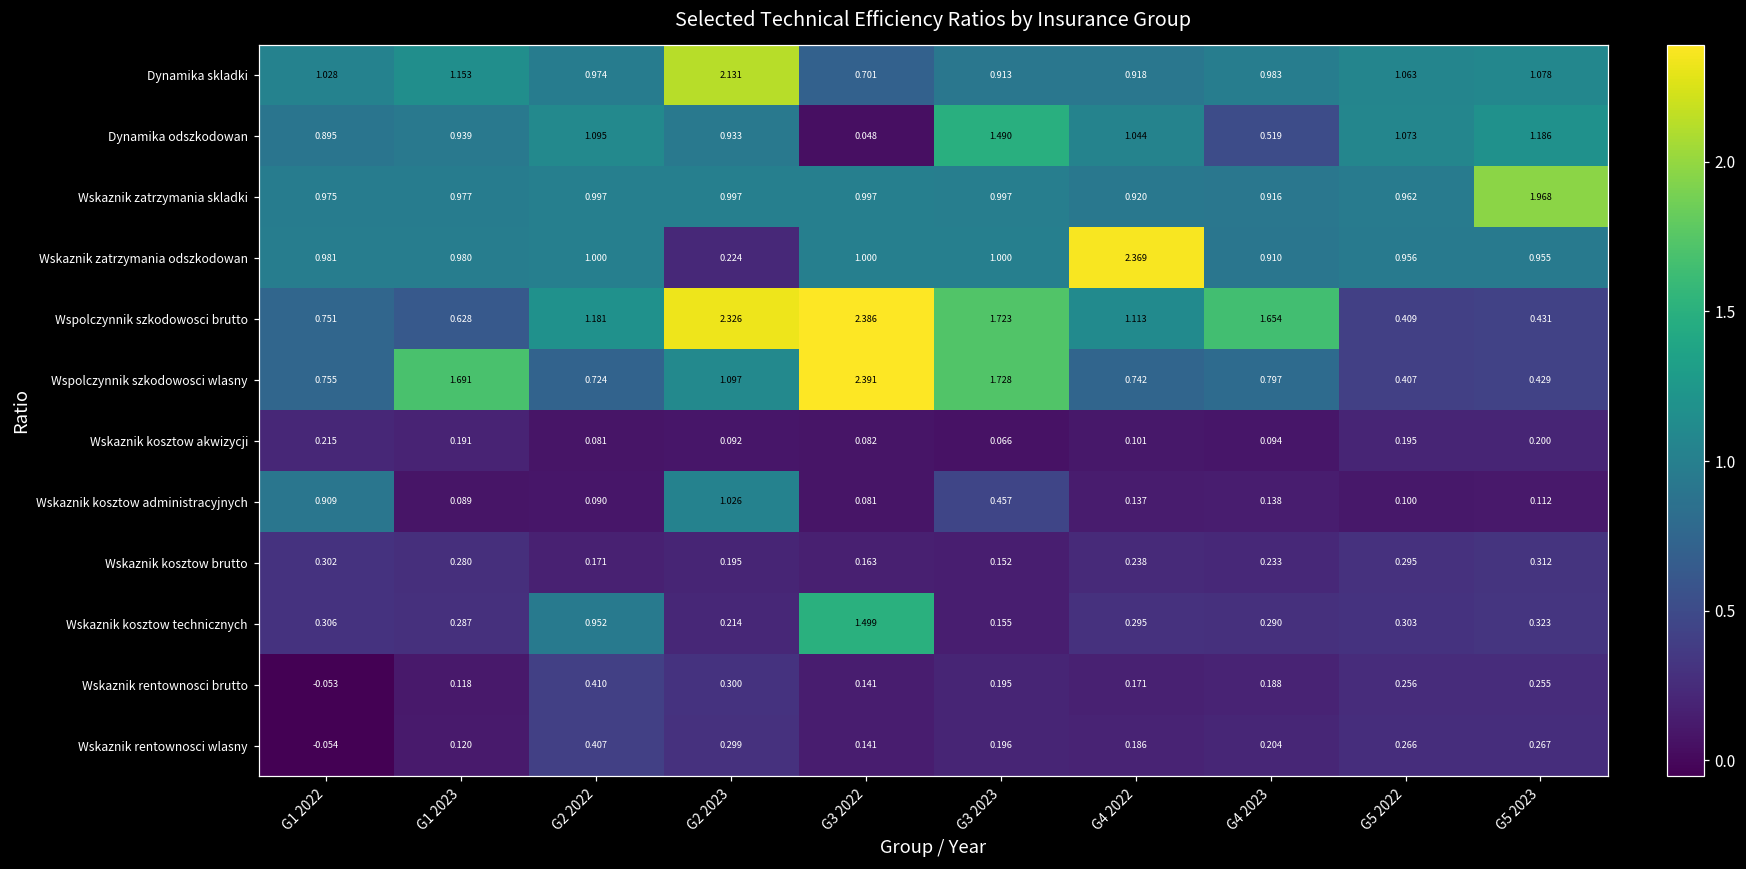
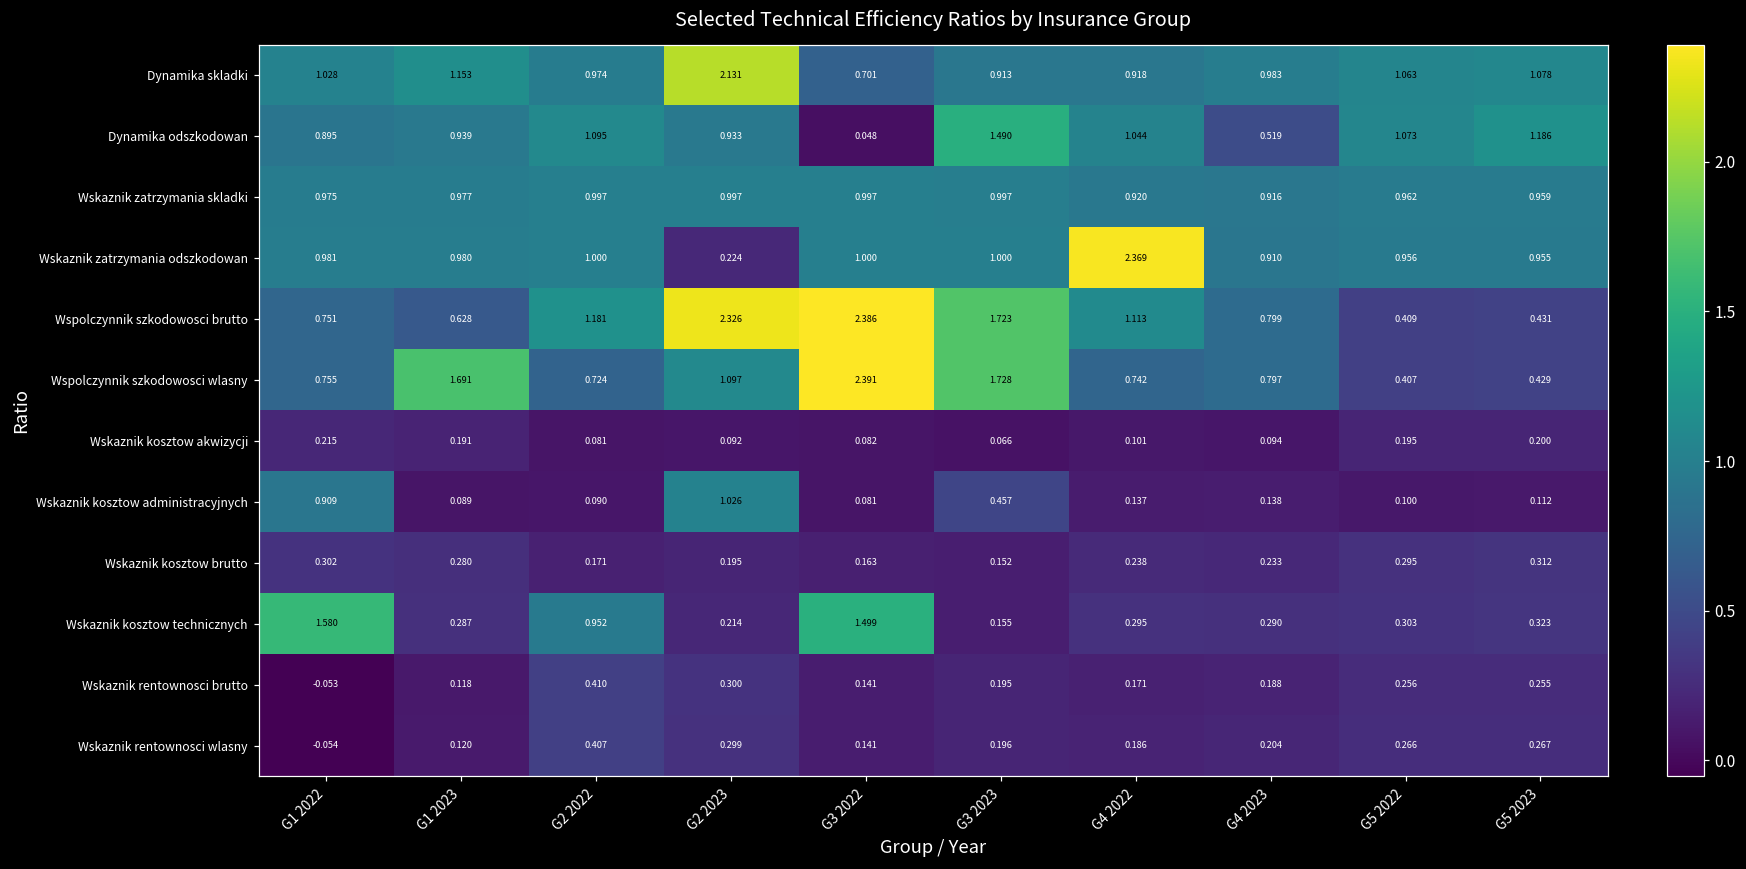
Wskaznik zatrzymania skladki, G5 2023: 1.968 -> 0.959
Wspolczynnik szkodowosci brutto, G4 2023: 1.654 -> 0.799
Wskaznik kosztow technicznych, G1 2022: 0.306 -> 1.580
